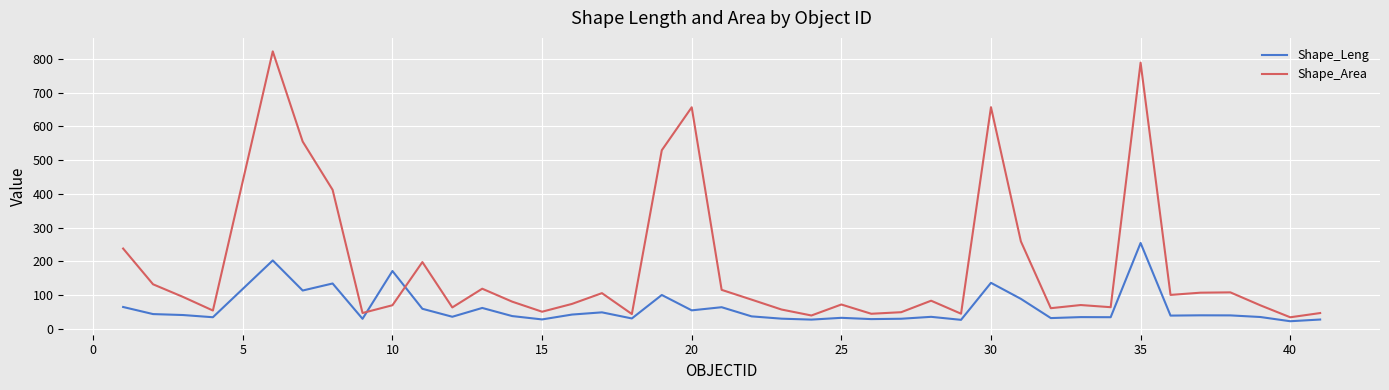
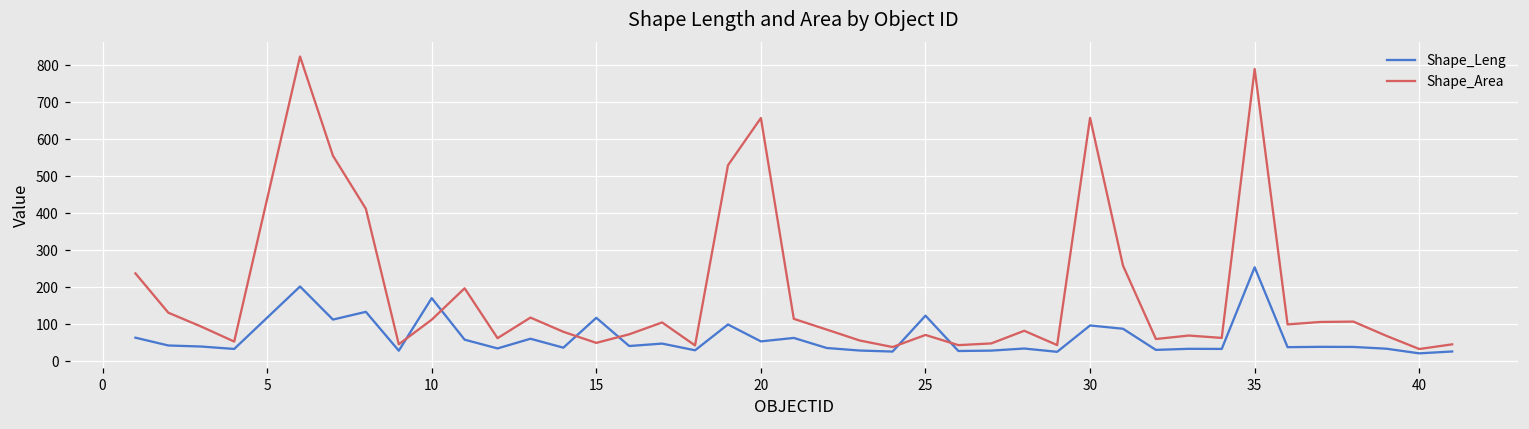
Shape_Area, 10: 70 -> 110
Shape_Leng, 15: 30 -> 120
Shape_Leng, 25: 30 -> 120
Shape_Leng, 30: 140 -> 100
